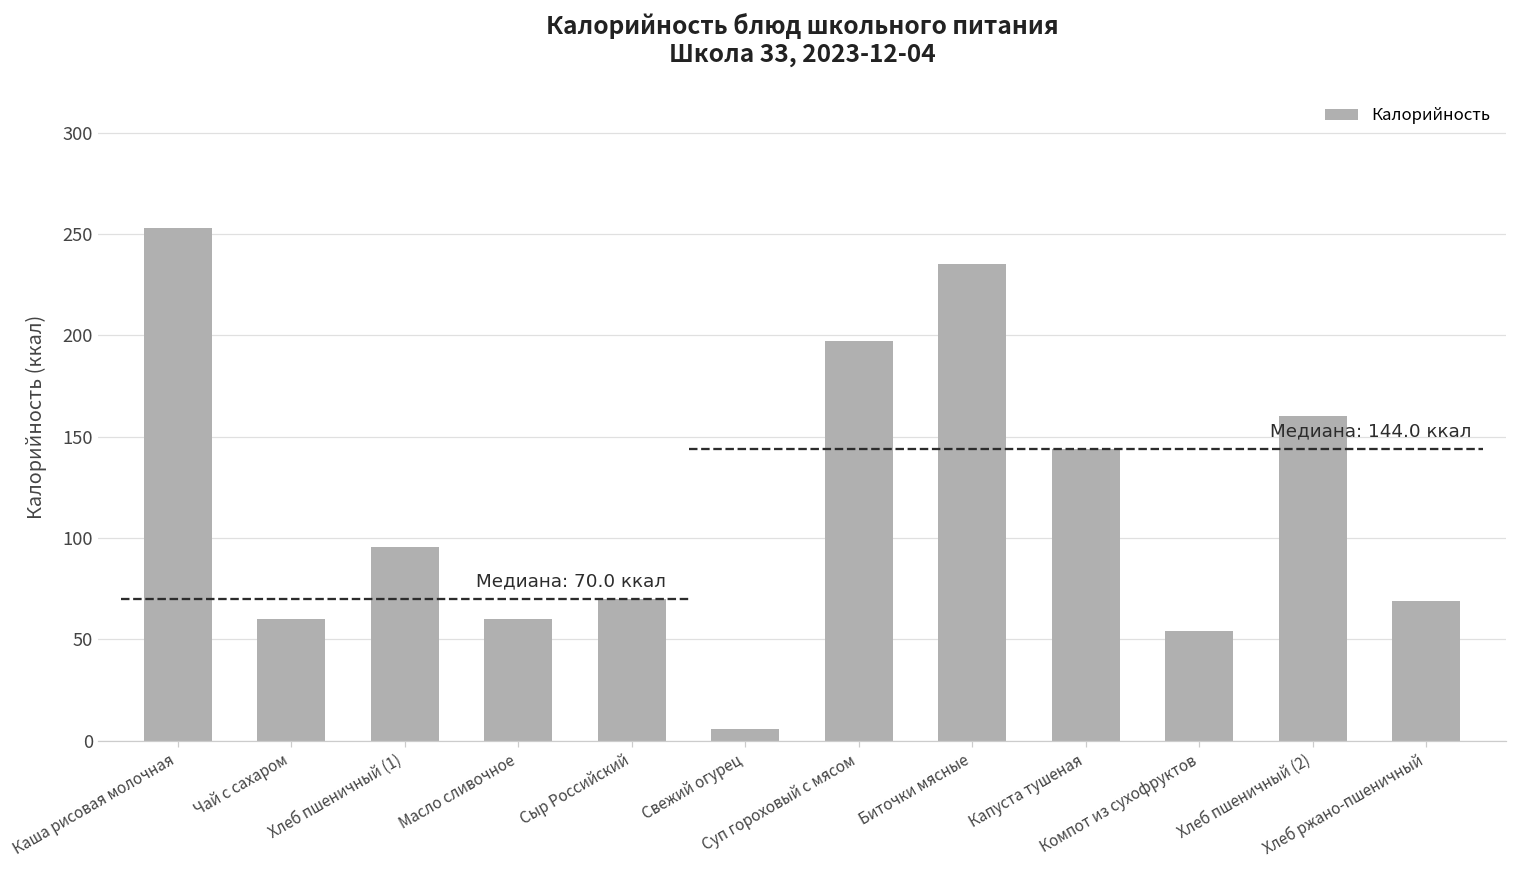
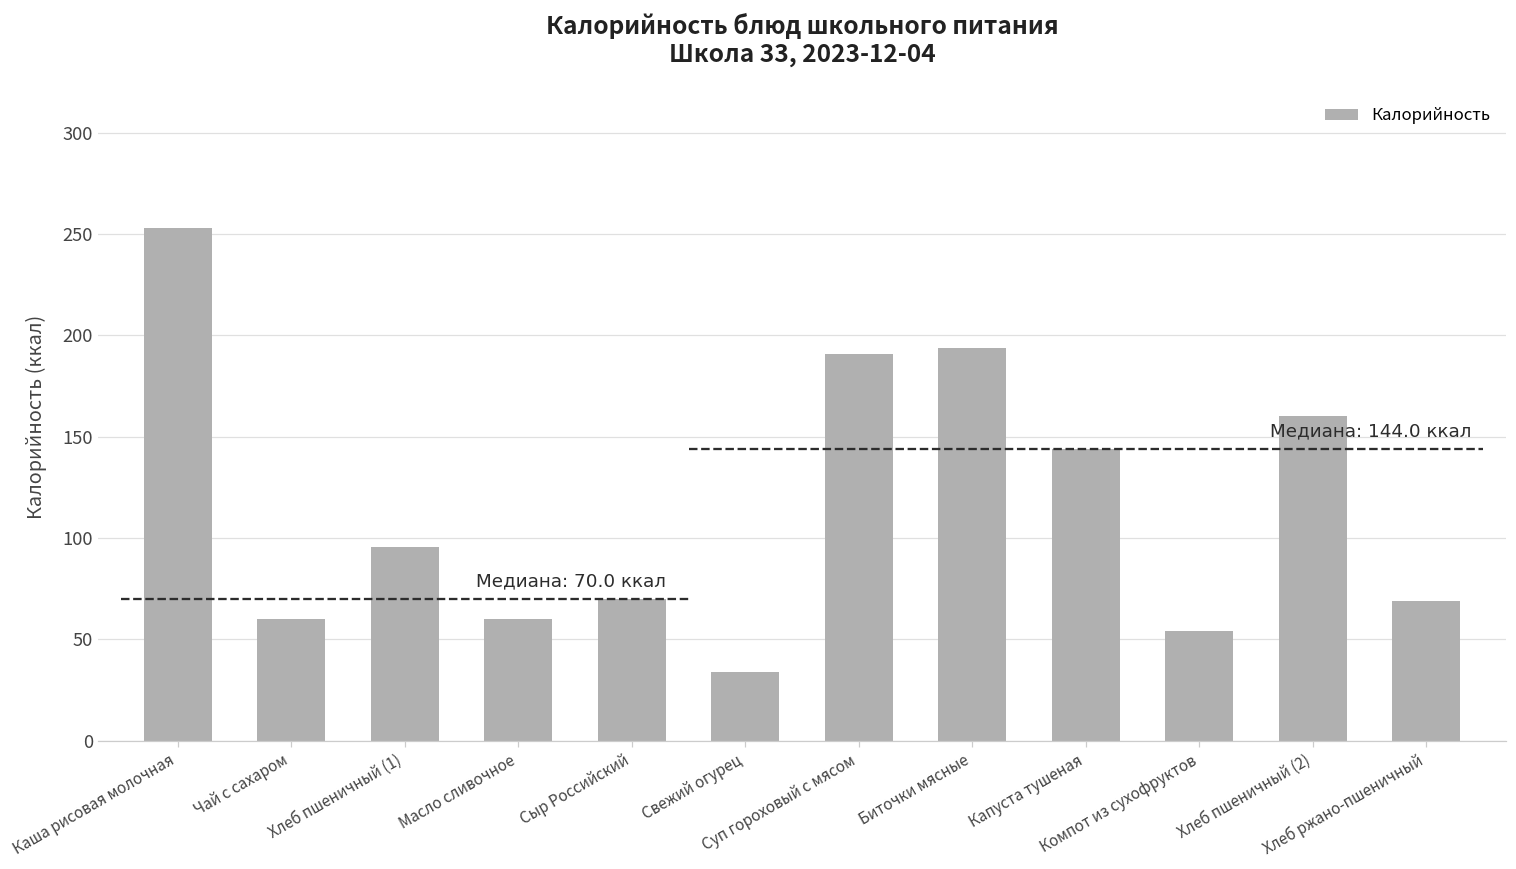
Свежий огурец: 6 -> 34
Суп гороховый с мясом: 197 -> 191
Биточки мясные: 235 -> 194
